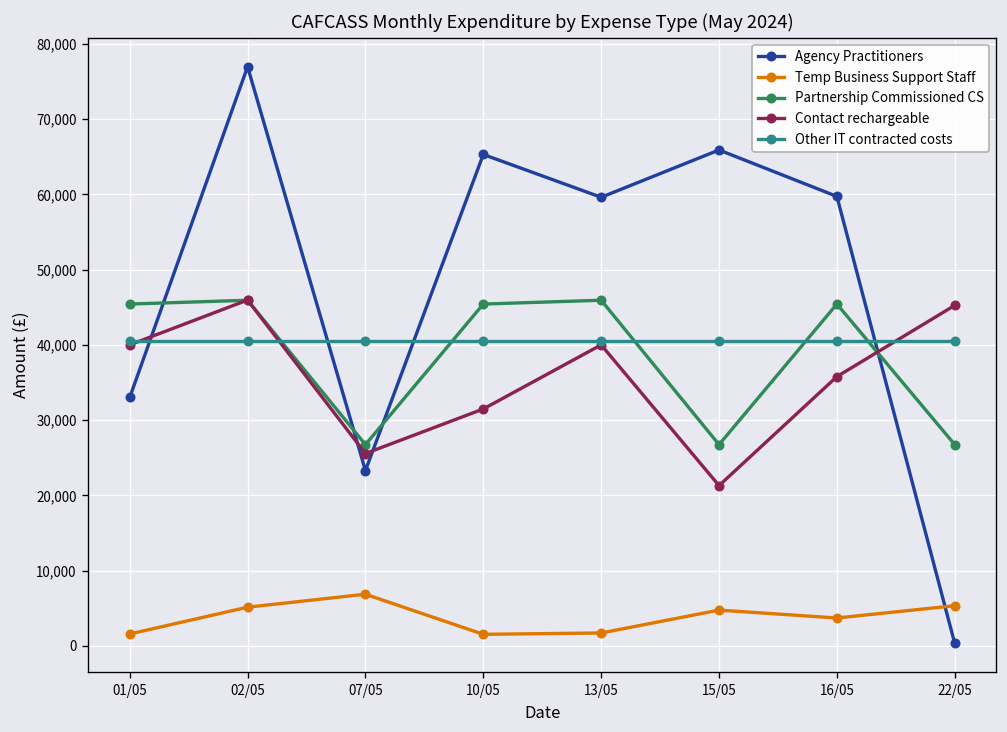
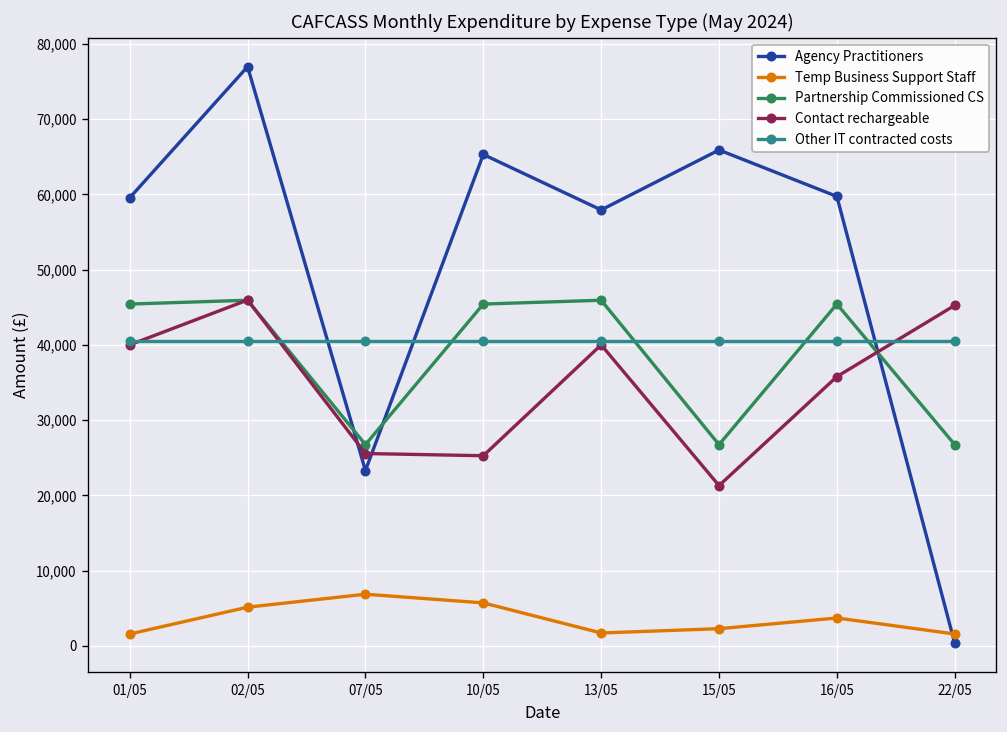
Agency Practitioners, 01/05: 33,000 -> 60,000
Temp Business Support Staff, 10/05: 2,000 -> 6,000
Contact rechargeable, 10/05: 31,000 -> 25,000
Agency Practitioners, 13/05: 60,000 -> 58,000
Temp Business Support Staff, 15/05: 5,000 -> 2,000
Temp Business Support Staff, 22/05: 5,000 -> 2,000
